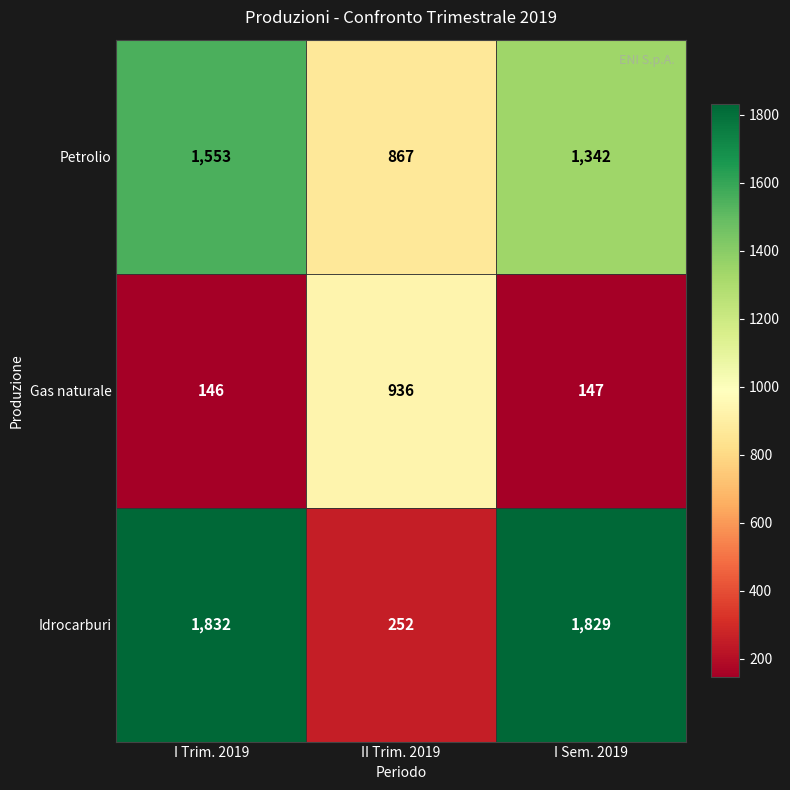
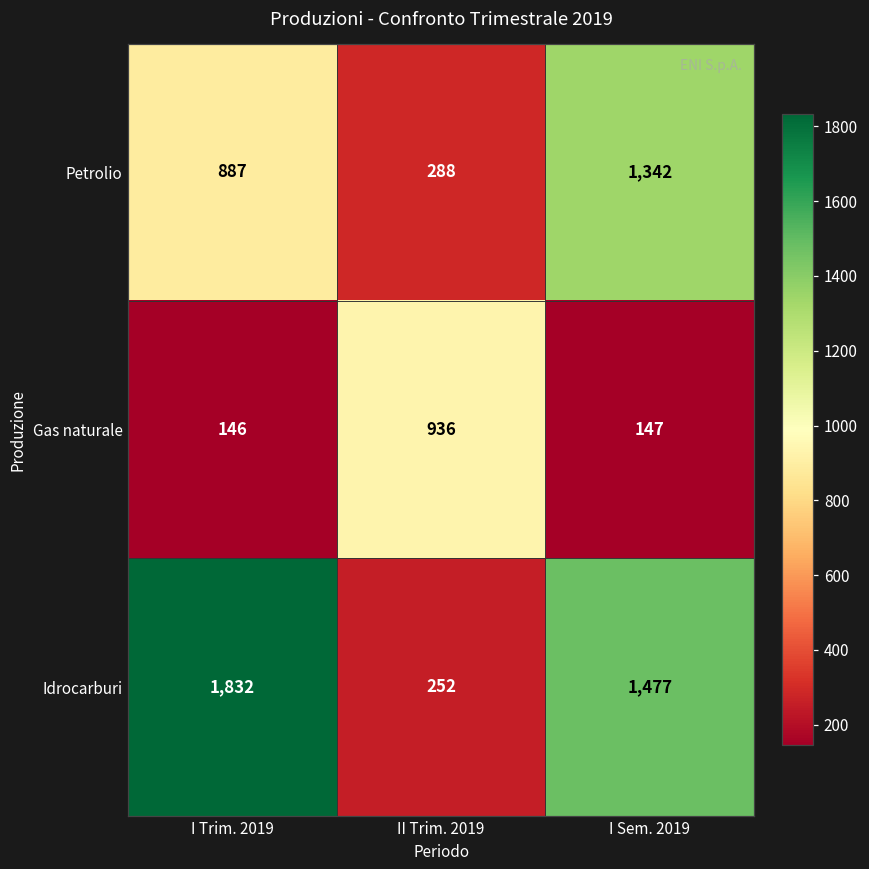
Petrolio, I Trim. 2019: 1,553 -> 887
Petrolio, II Trim. 2019: 867 -> 288
Idrocarburi, I Sem. 2019: 1,829 -> 1,477
